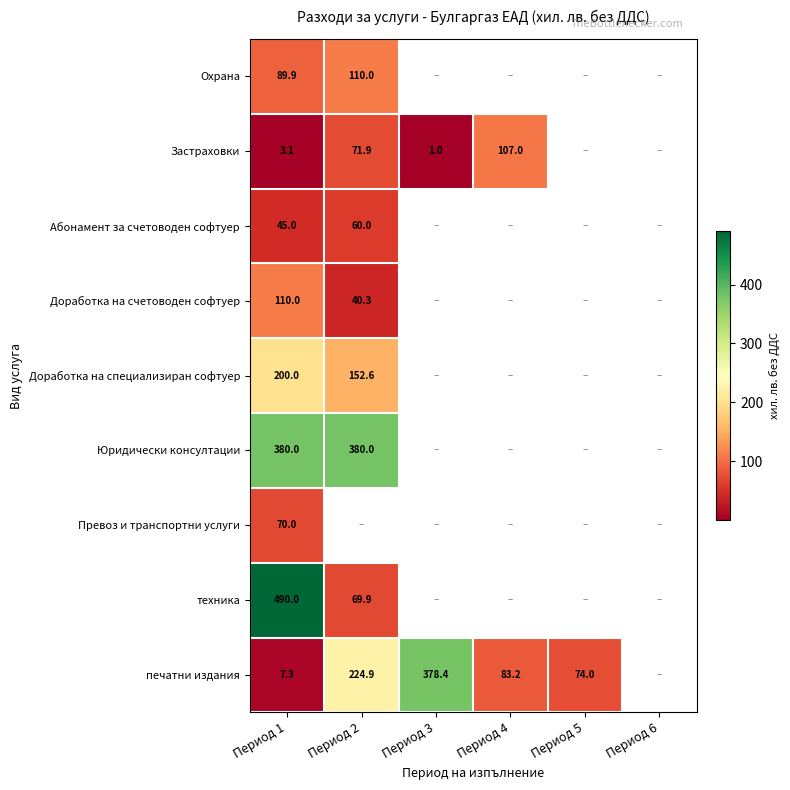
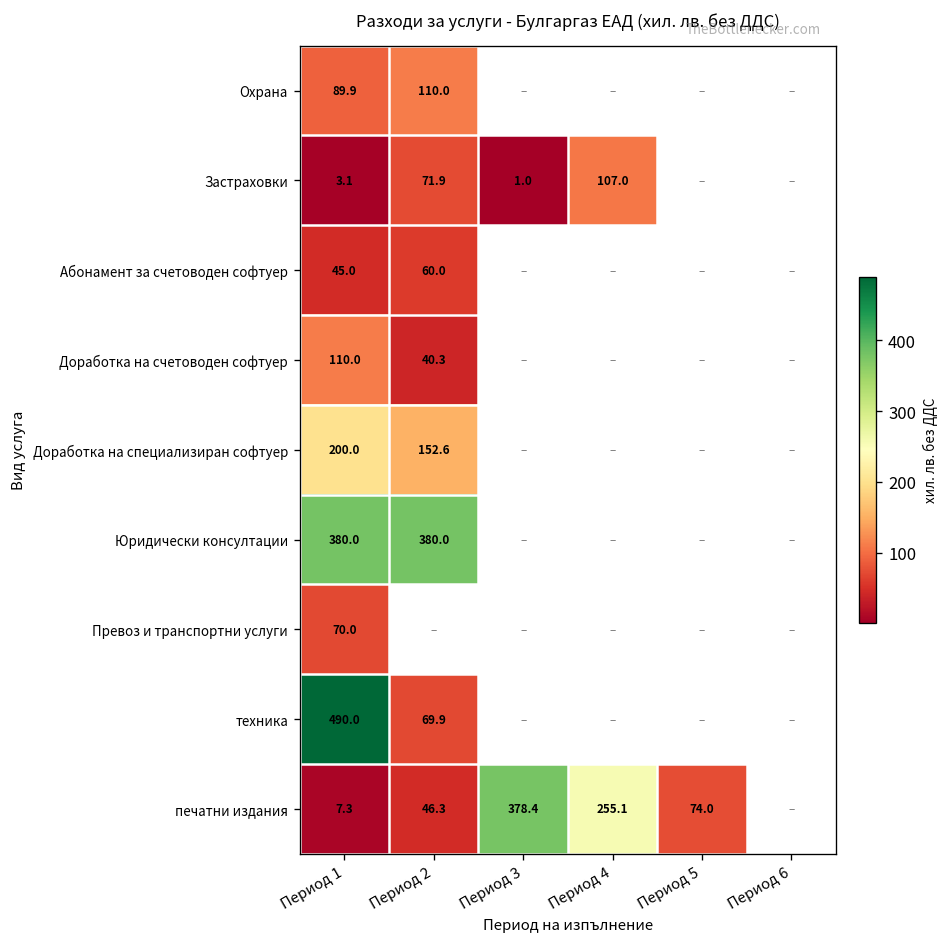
печатни издания, Период 2: 224.9 -> 46.3
печатни издания, Период 4: 83.2 -> 255.1
